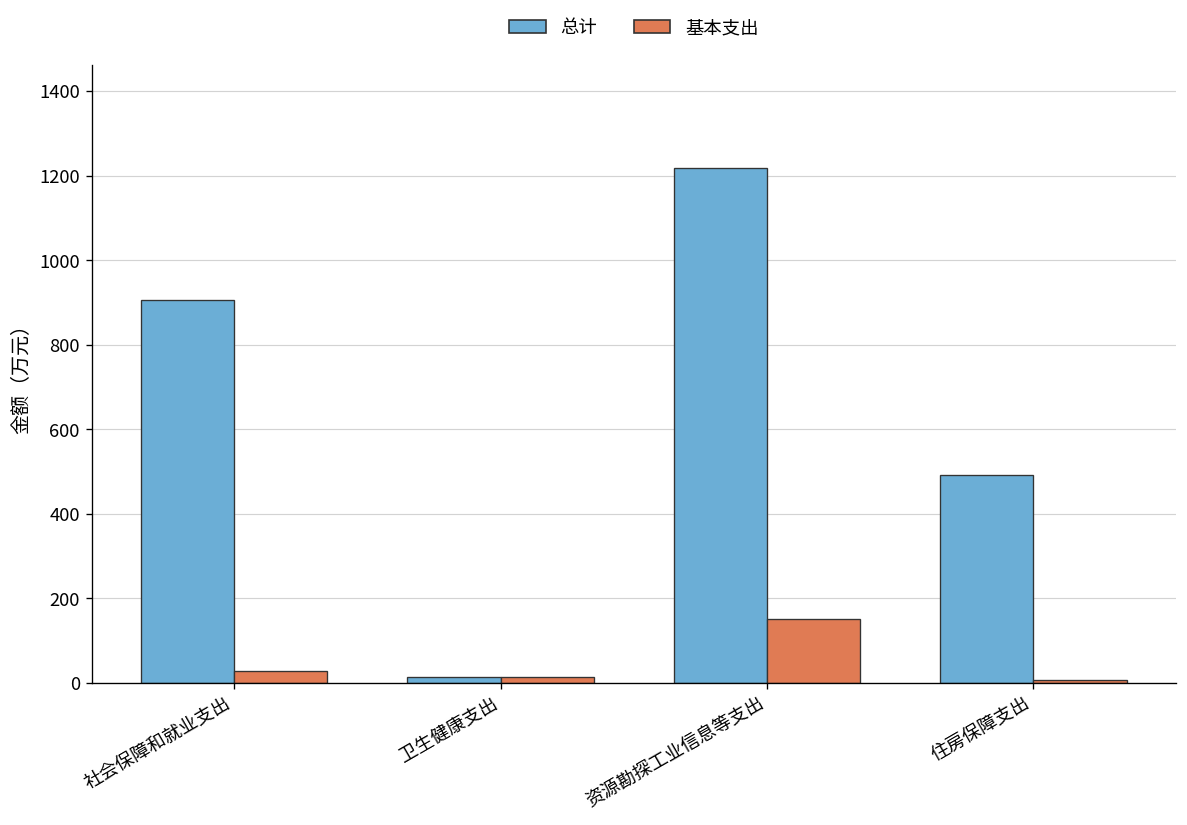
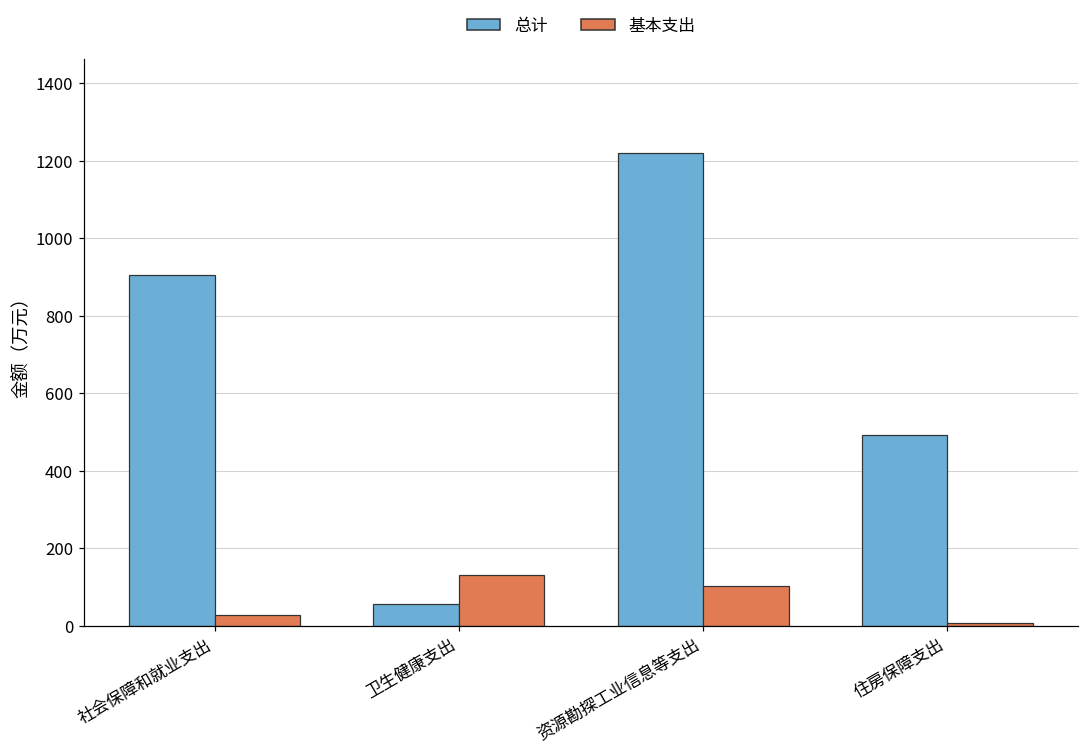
总计, 卫生健康支出: 10 -> 60
基本支出, 卫生健康支出: 10 -> 130
基本支出, 资源勘探工业信息等支出: 150 -> 100
